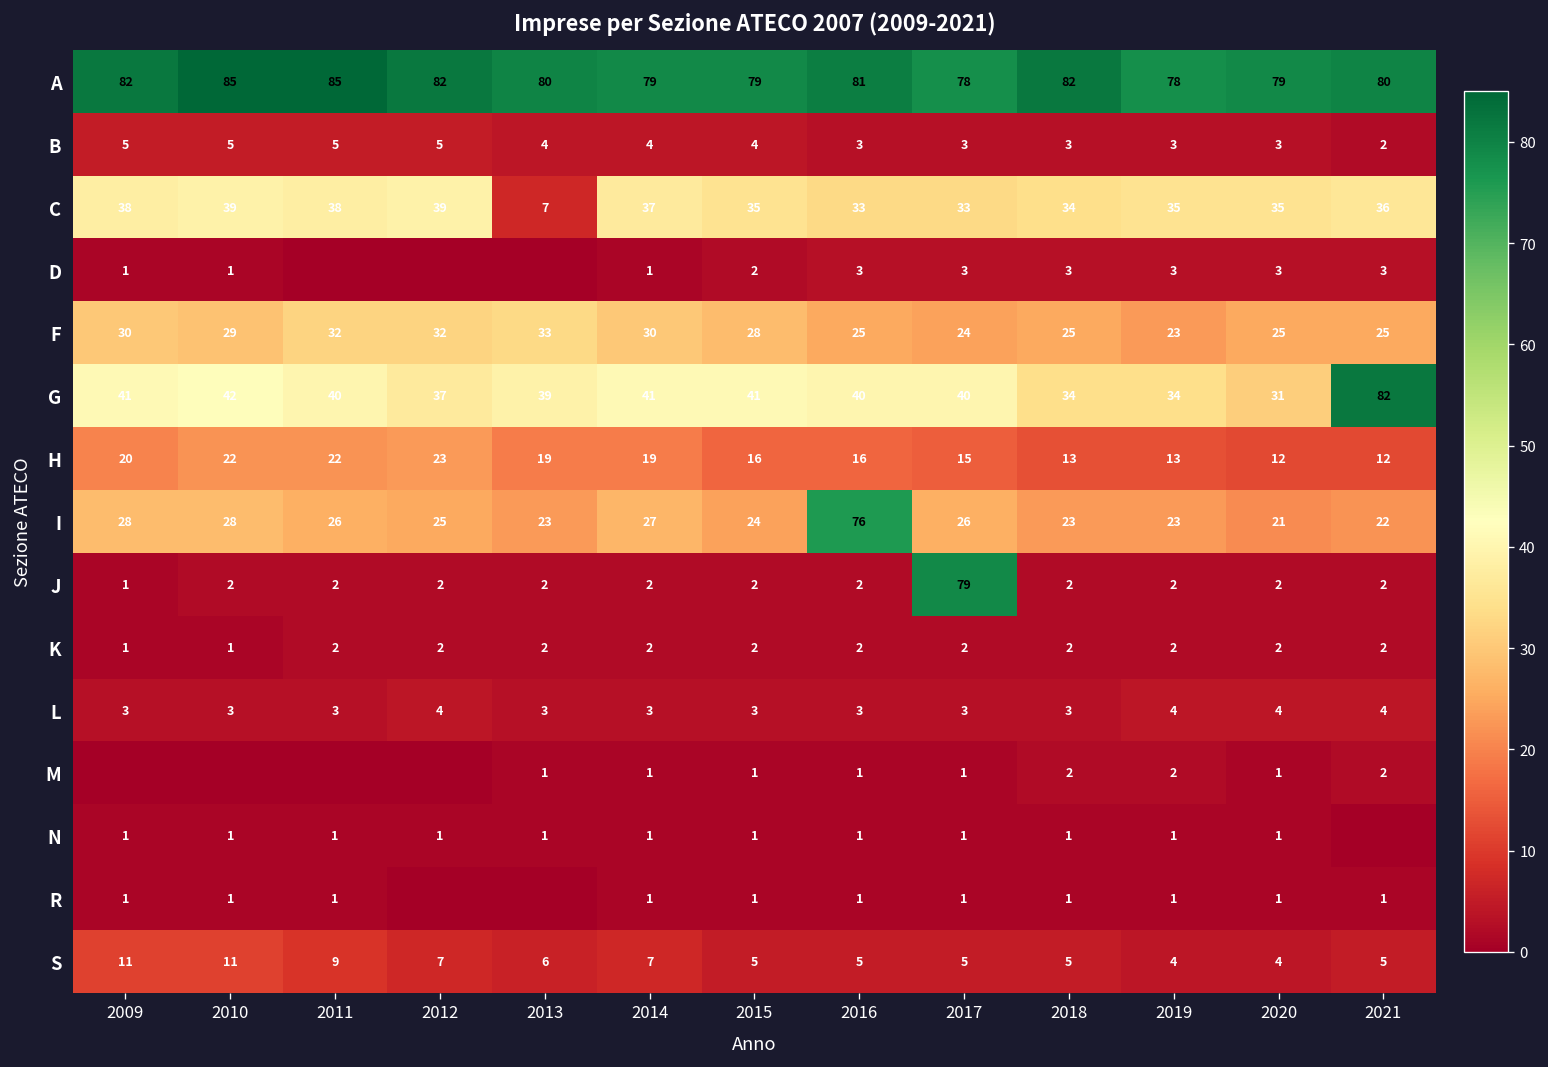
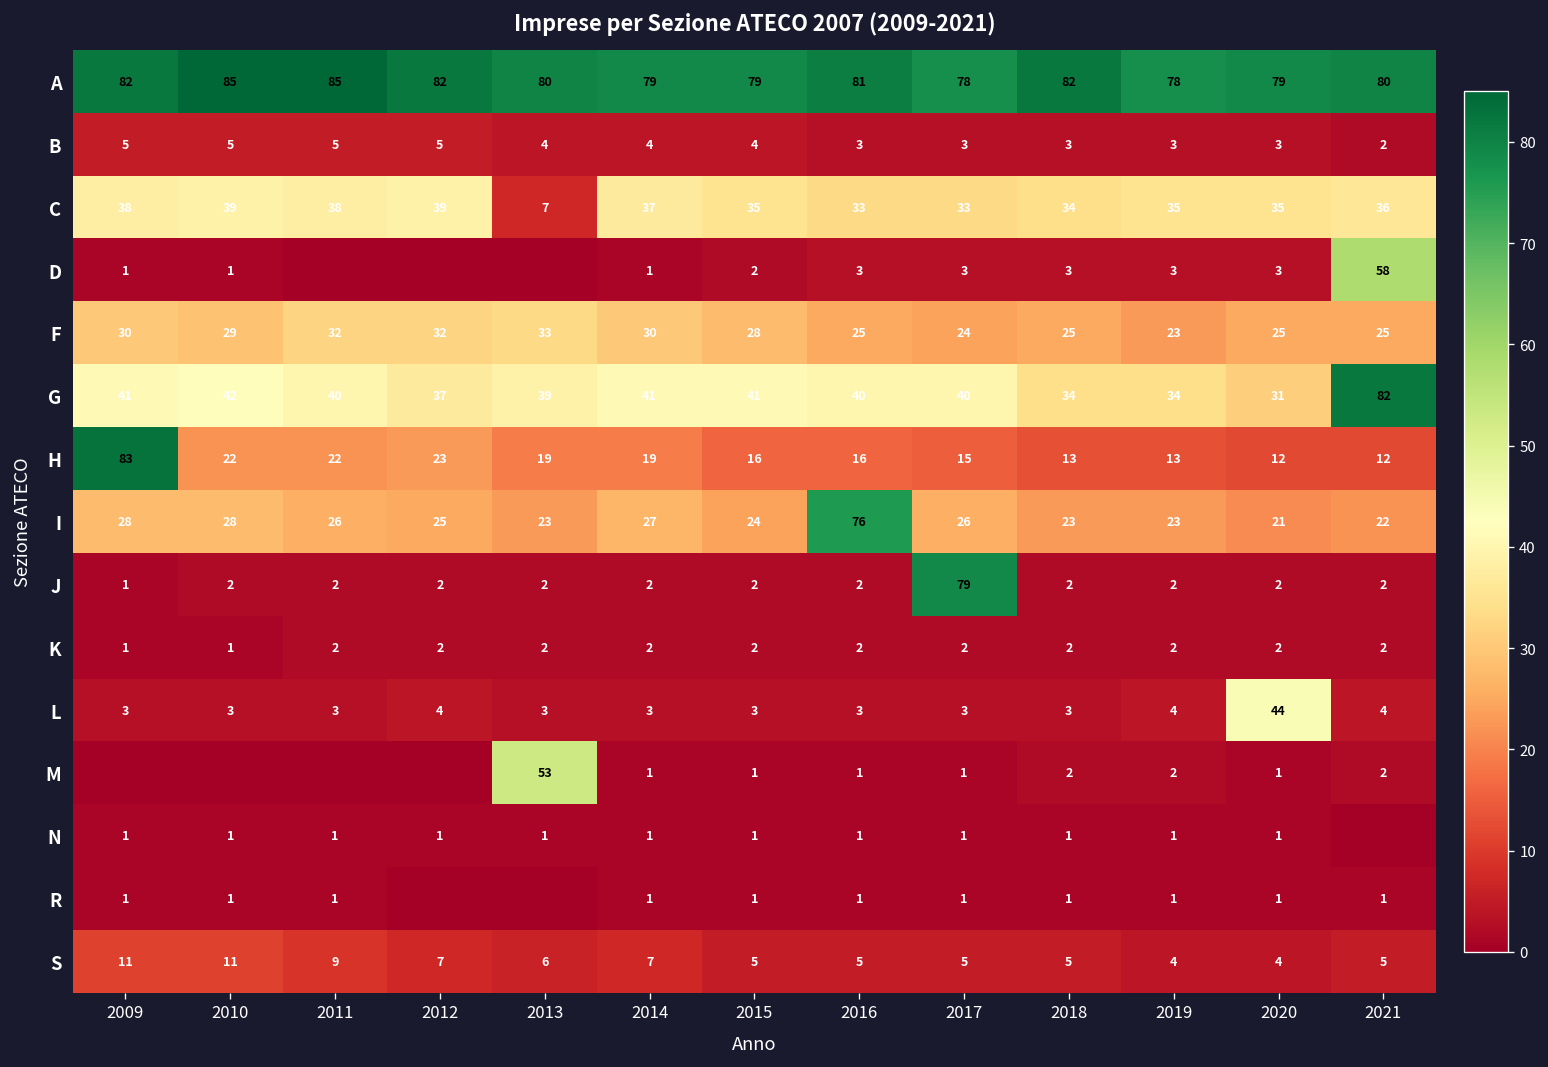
D, 2021: 3 -> 58
H, 2009: 20 -> 83
L, 2020: 4 -> 44
M, 2013: 1 -> 53
